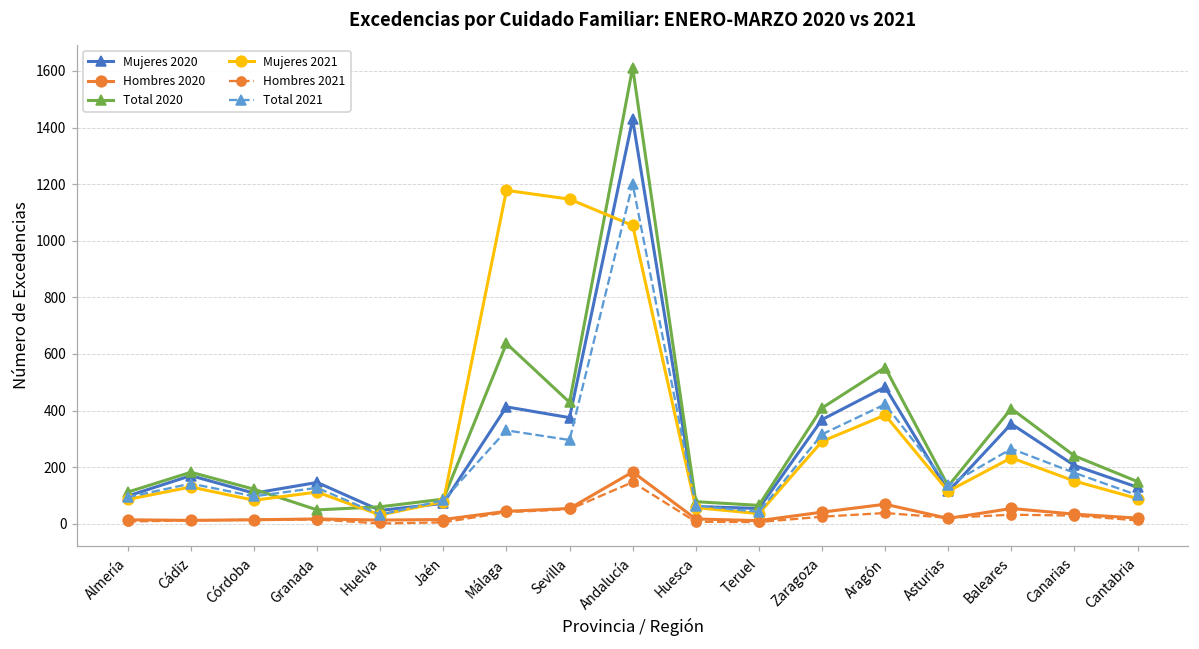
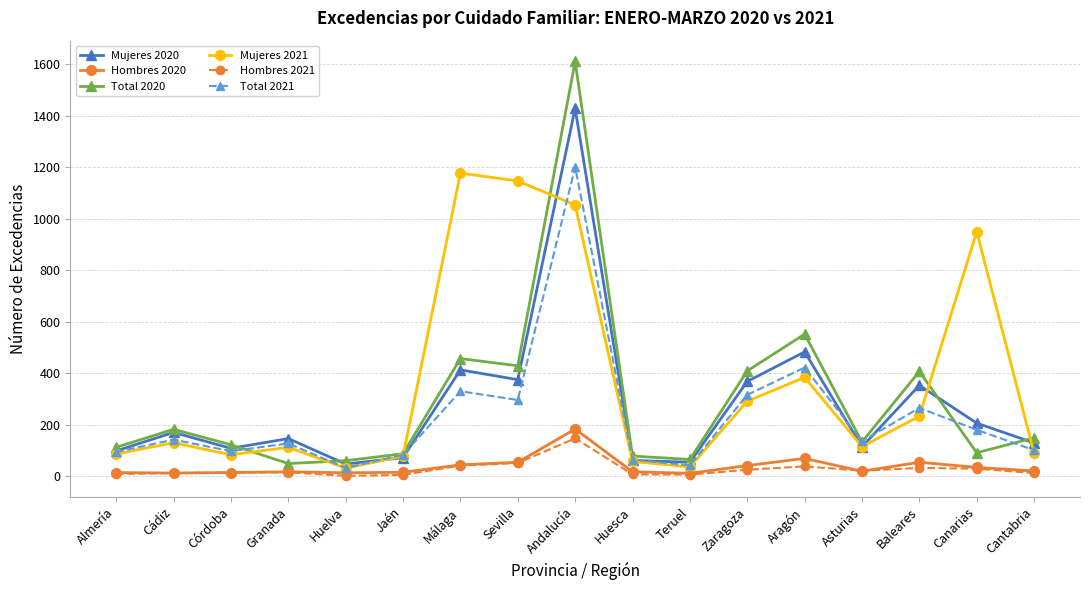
Total 2020, Málaga: 640 -> 460
Total 2020, Canarias: 240 -> 90
Mujeres 2021, Canarias: 150 -> 950
